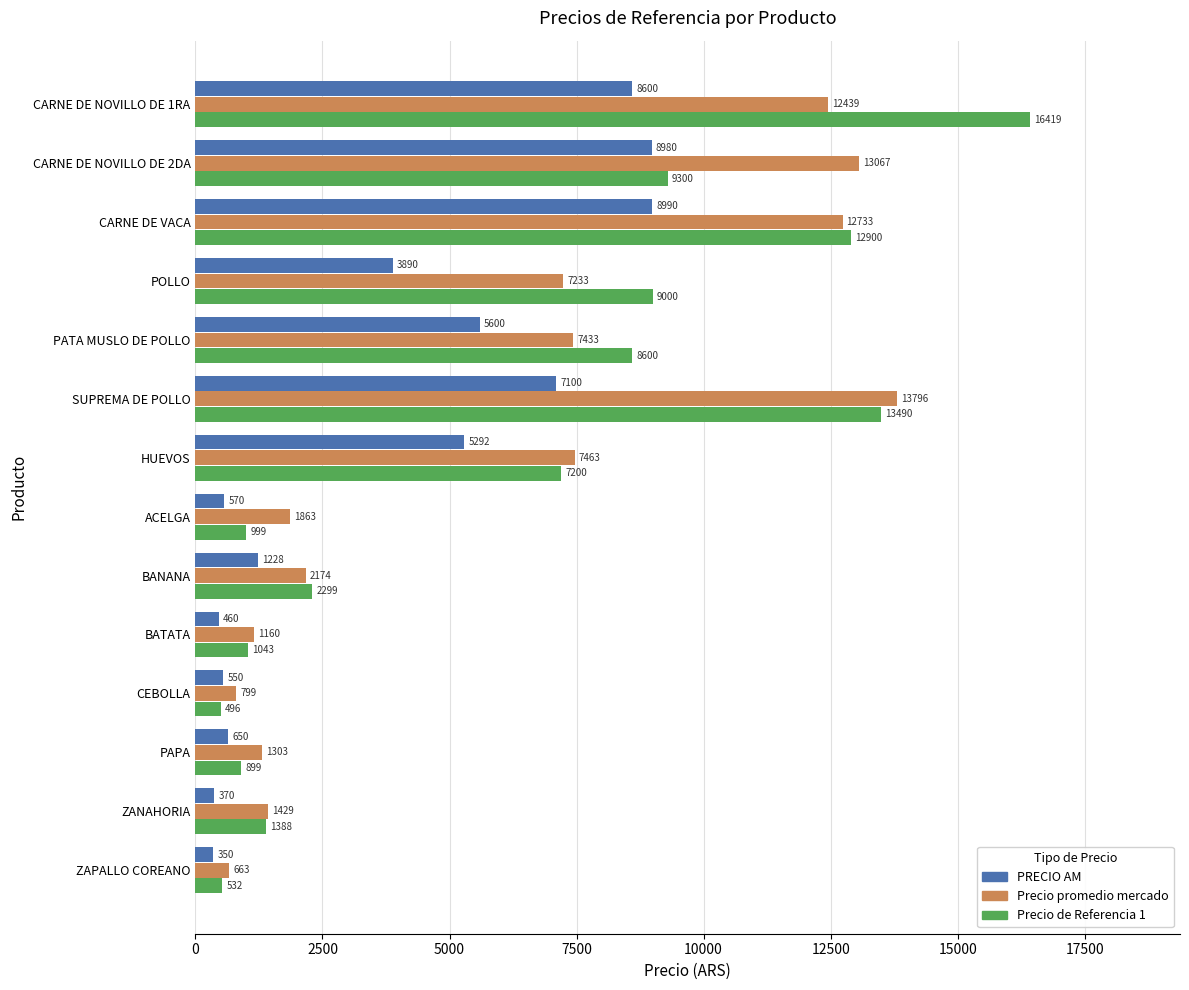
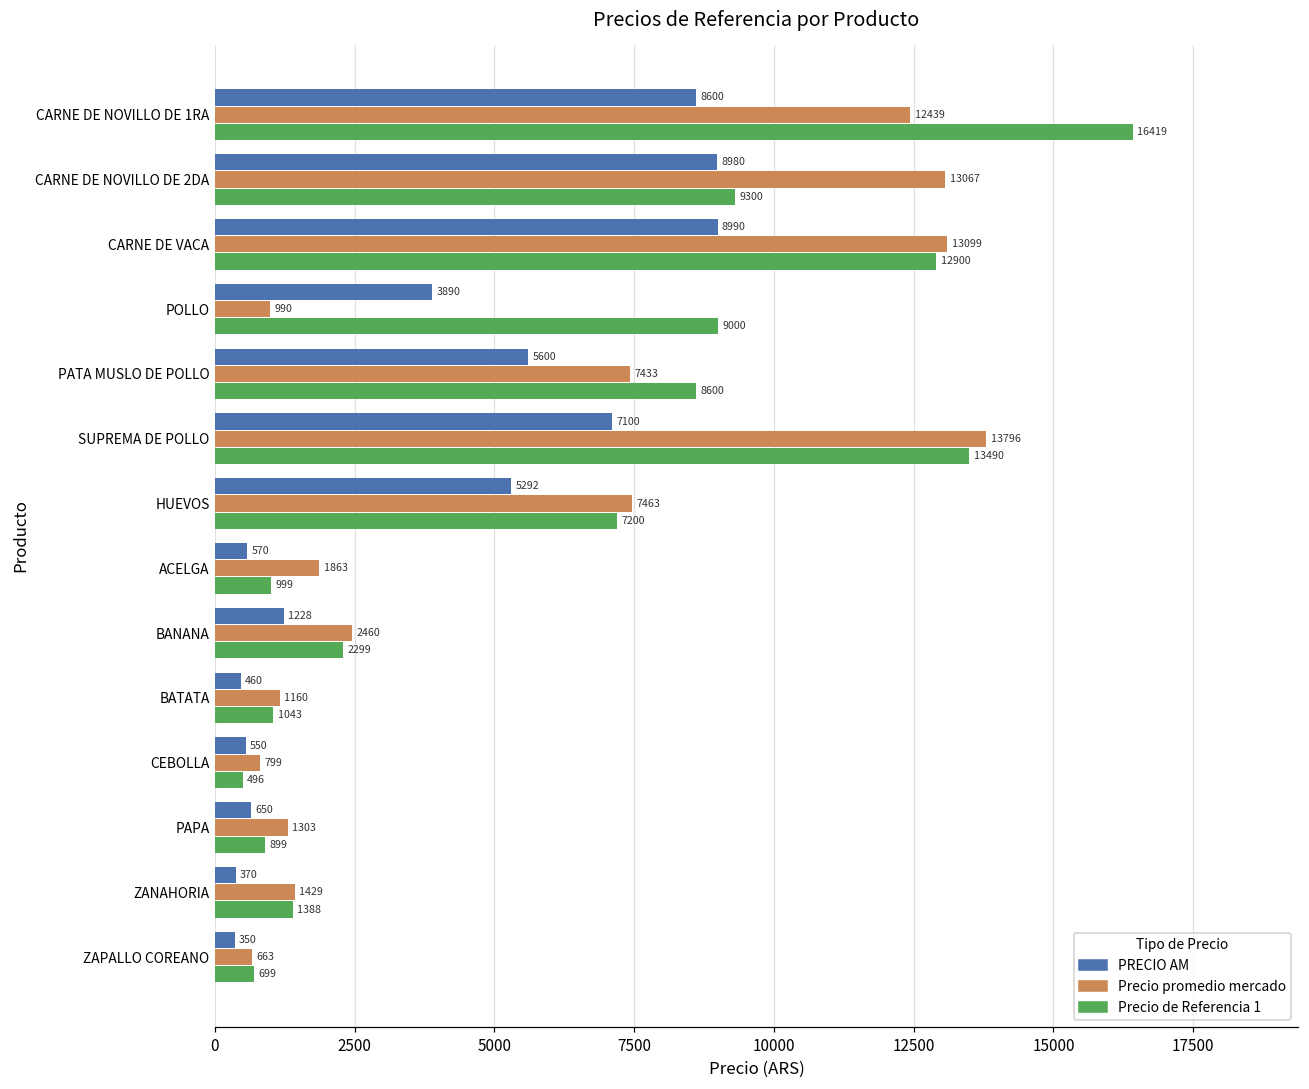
Precio promedio mercado, CARNE DE VACA: 12733 -> 13099
Precio promedio mercado, POLLO: 7233 -> 990
Precio promedio mercado, BANANA: 2174 -> 2460
Precio de Referencia 1, ZAPALLO COREANO: 532 -> 699
